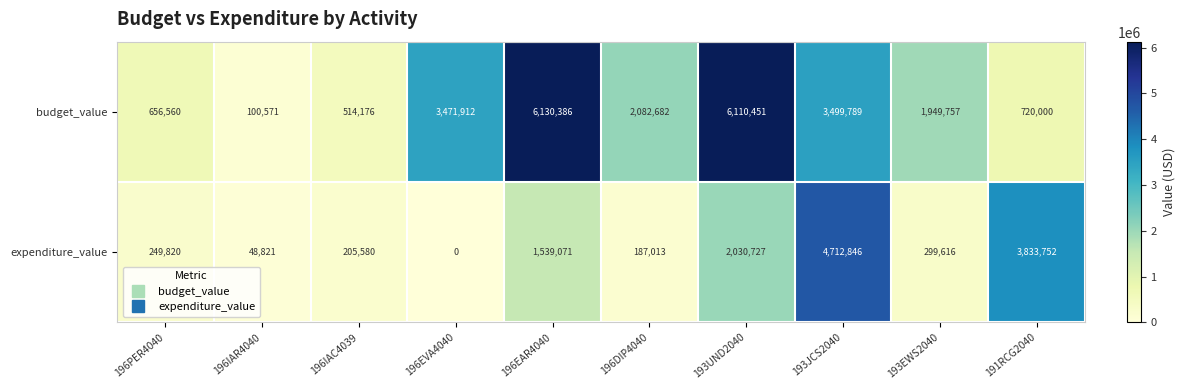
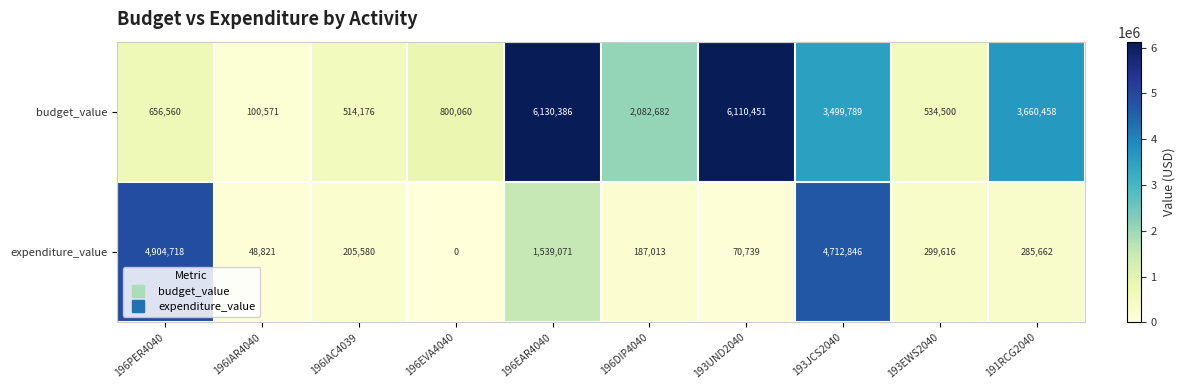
budget_value, 196EVA4040: 3,471,912 -> 800,060
budget_value, 193EWS2040: 1,949,757 -> 534,500
budget_value, 191RCG2040: 720,000 -> 3,660,458
expenditure_value, 196PER4040: 249,820 -> 4,904,718
expenditure_value, 193UND2040: 2,030,727 -> 70,739
expenditure_value, 191RCG2040: 3,833,752 -> 285,662
